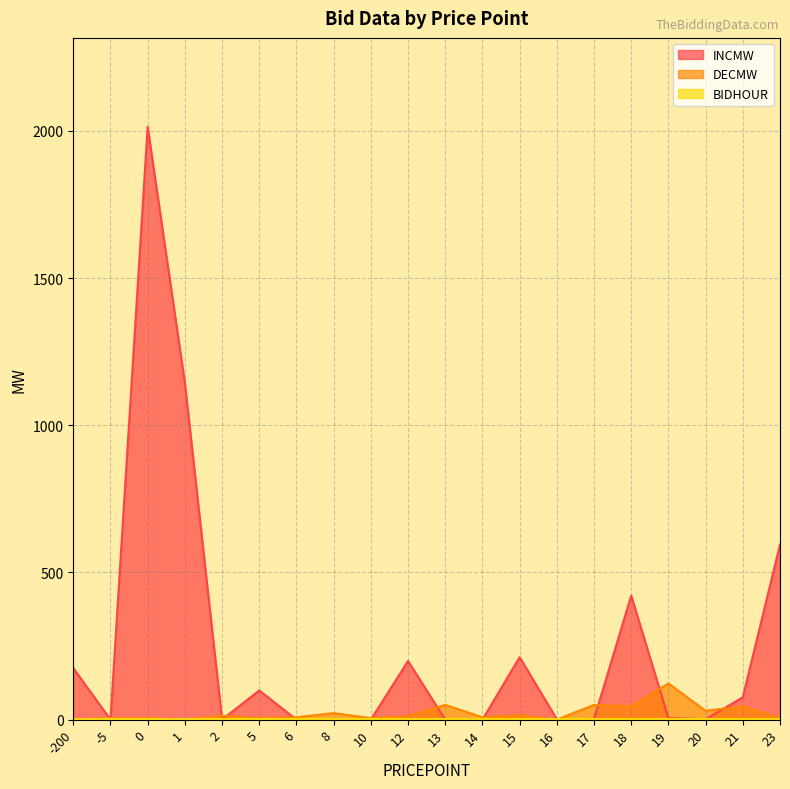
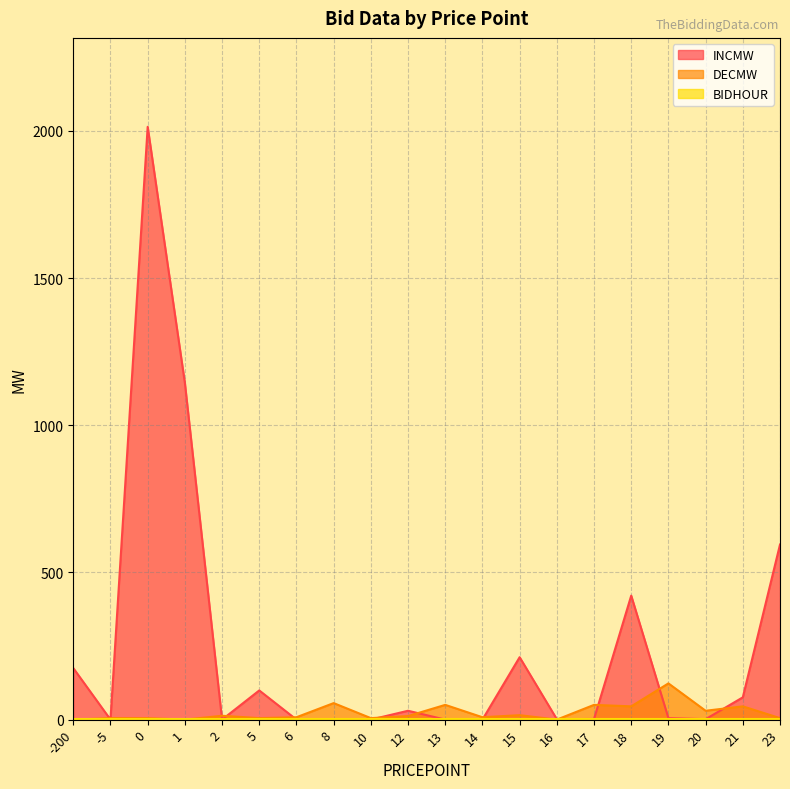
DECMW, 8: 20 -> 60
INCMW, 12: 200 -> 30
